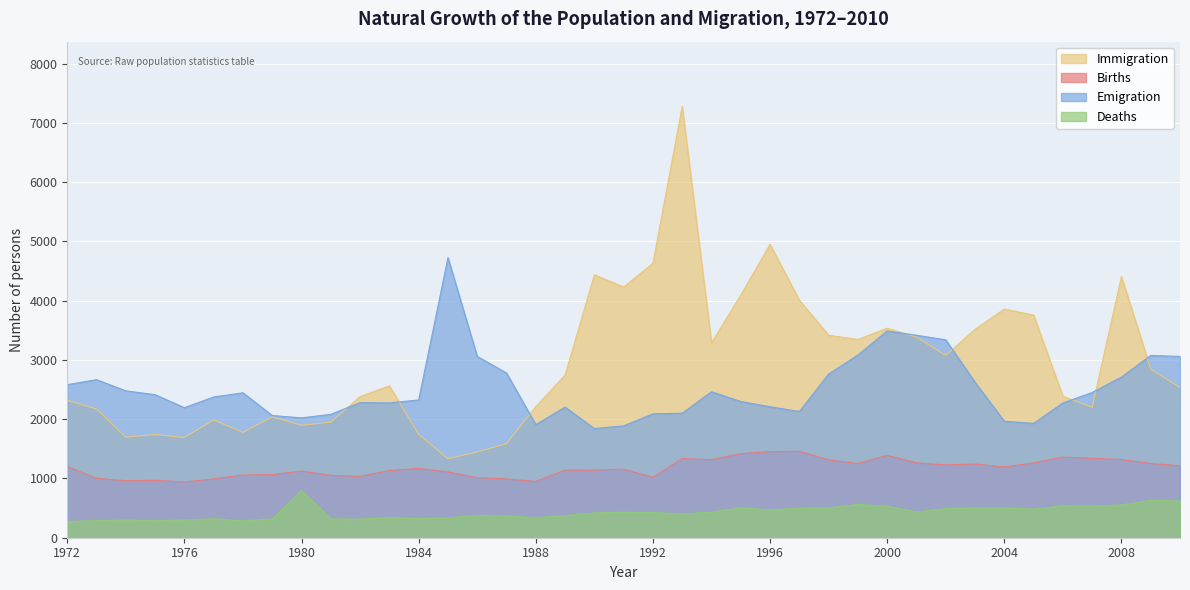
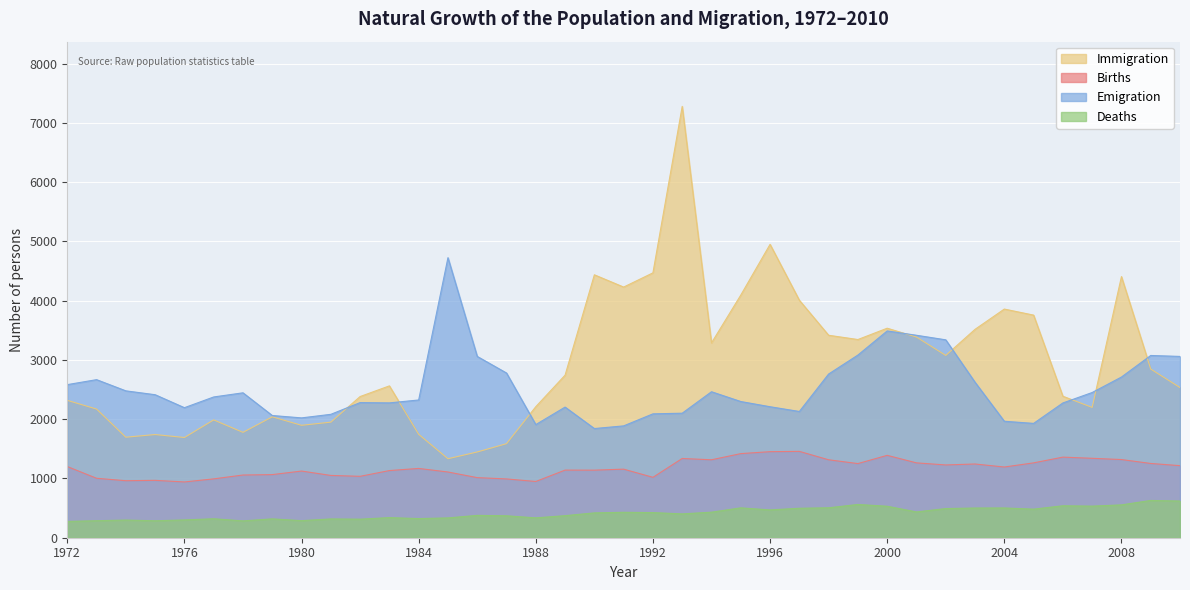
Deaths, 1980: 800 -> 300
Immigration, 1992: 4600 -> 4500
